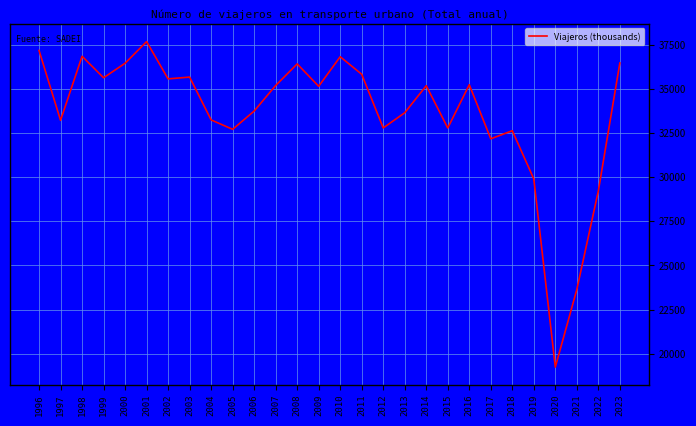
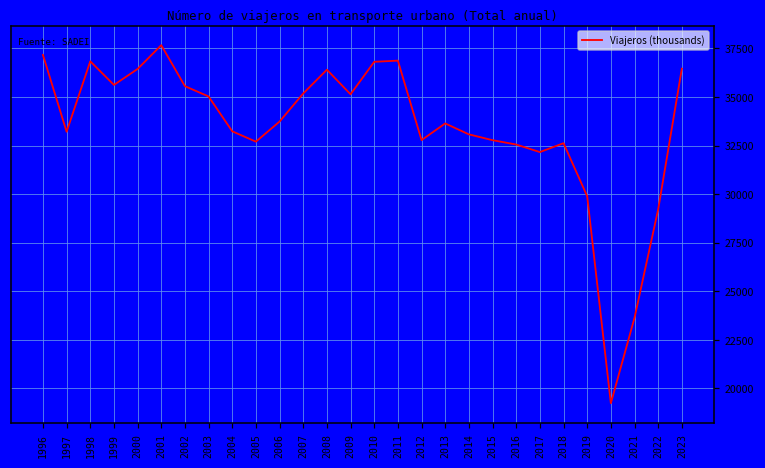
2003: 35700 -> 35000
2011: 35800 -> 36900
2014: 35200 -> 33100
2016: 35200 -> 32600
